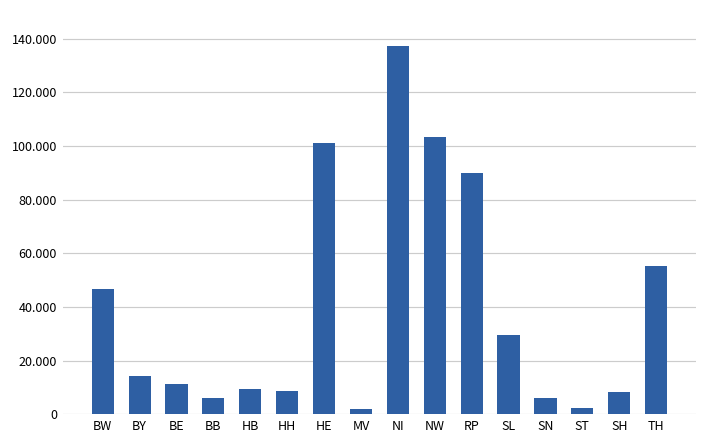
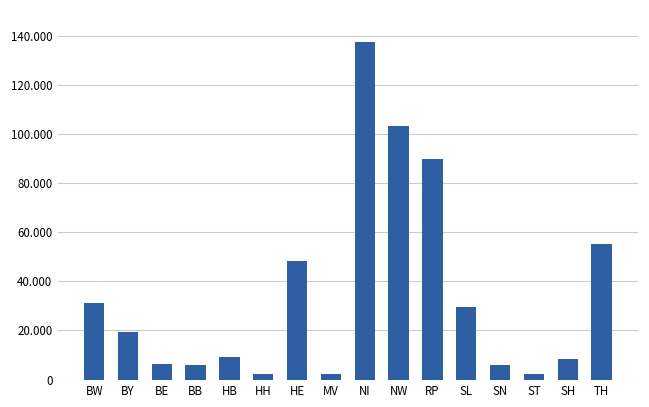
BW: 47 -> 31
BY: 14 -> 19
BE: 11 -> 6
HH: 9 -> 2
HE: 101 -> 48
